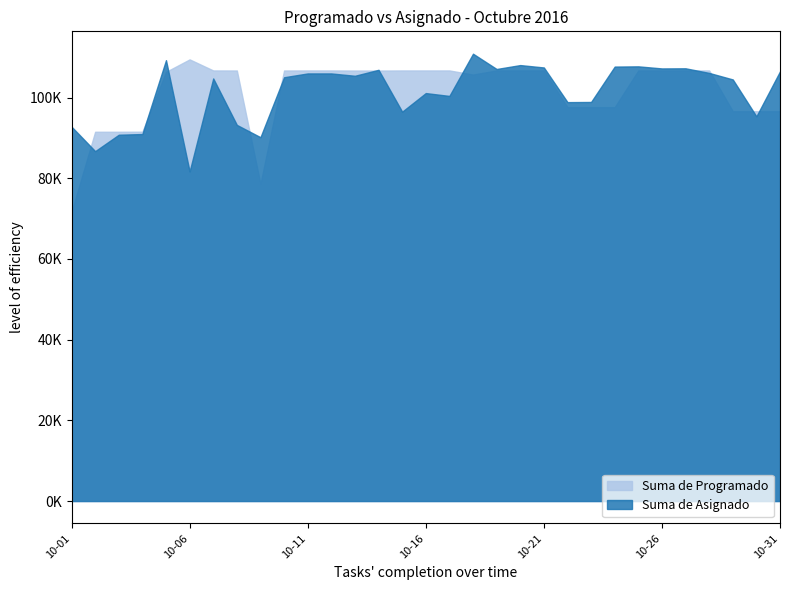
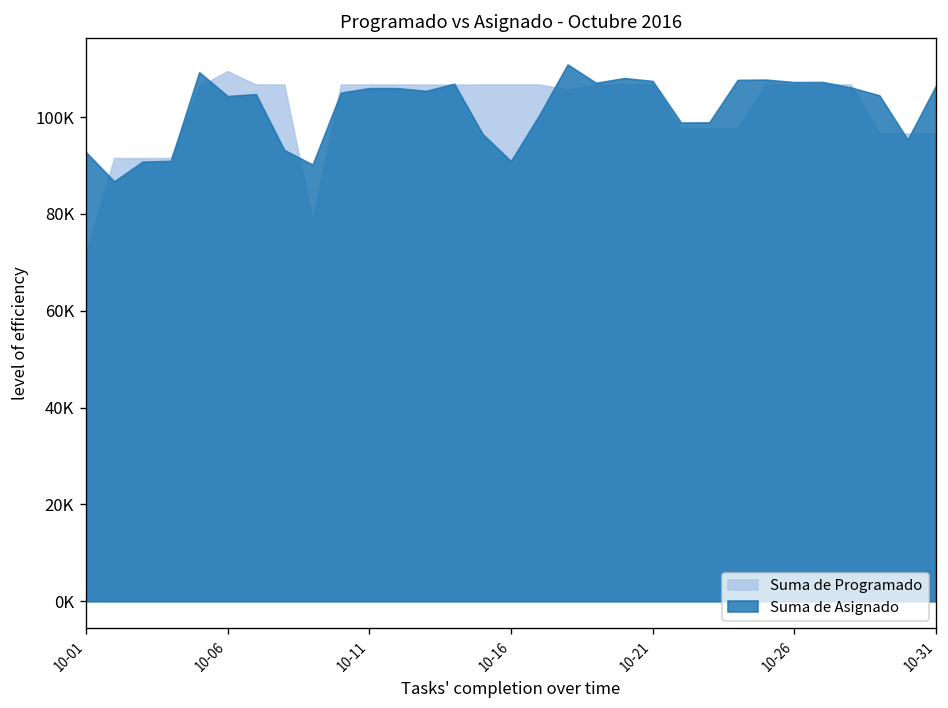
Suma de Asignado, 10-06: 82000 -> 104000
Suma de Asignado, 10-16: 101000 -> 91000
